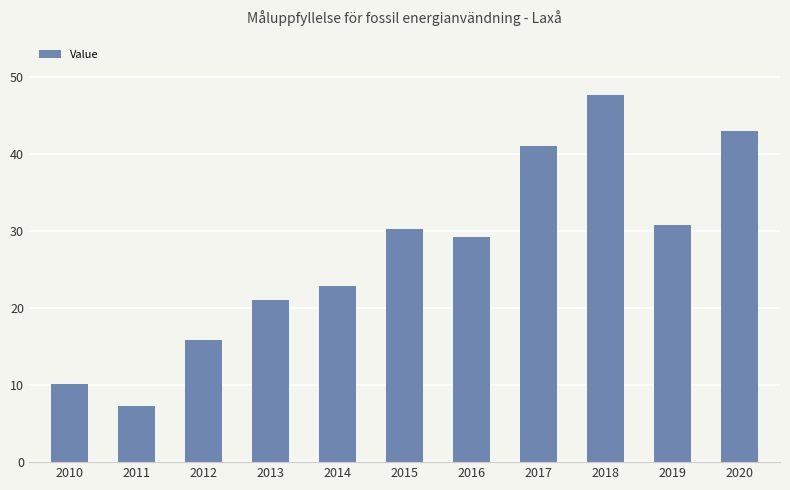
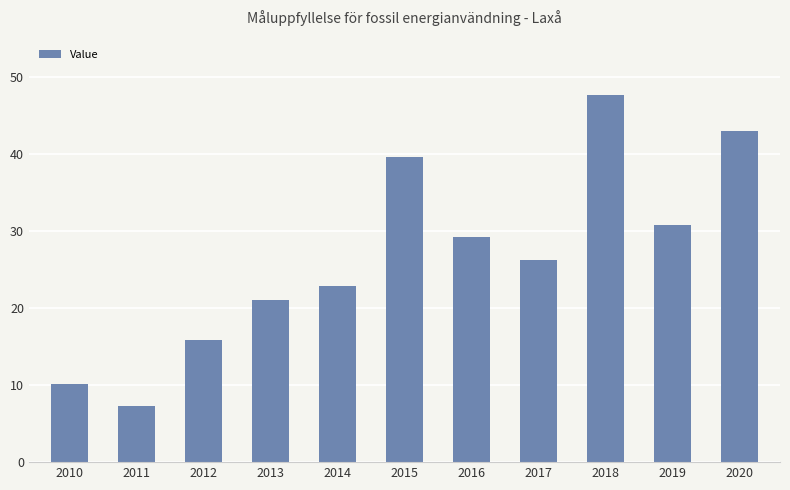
2015: 30 -> 40
2017: 41 -> 26
